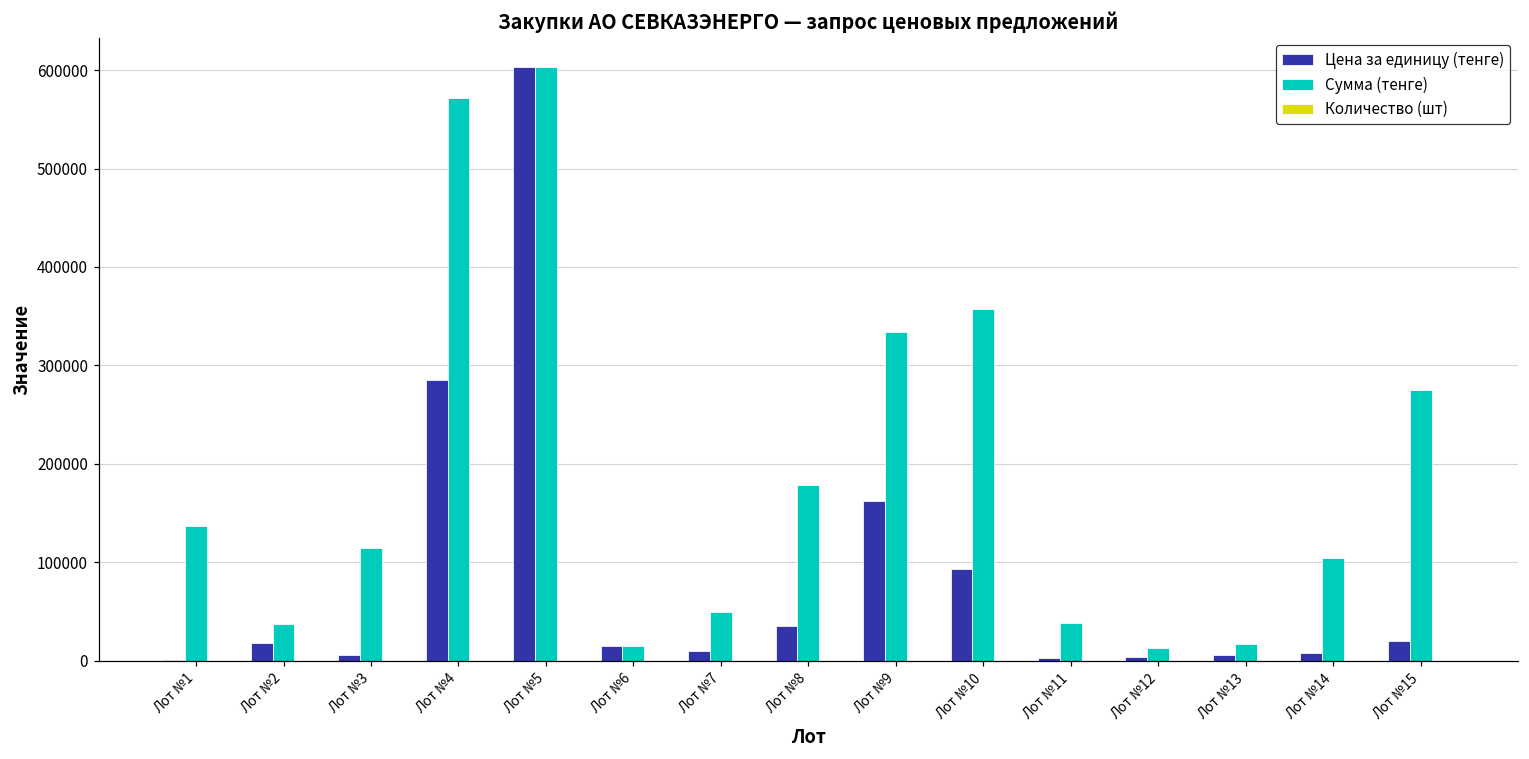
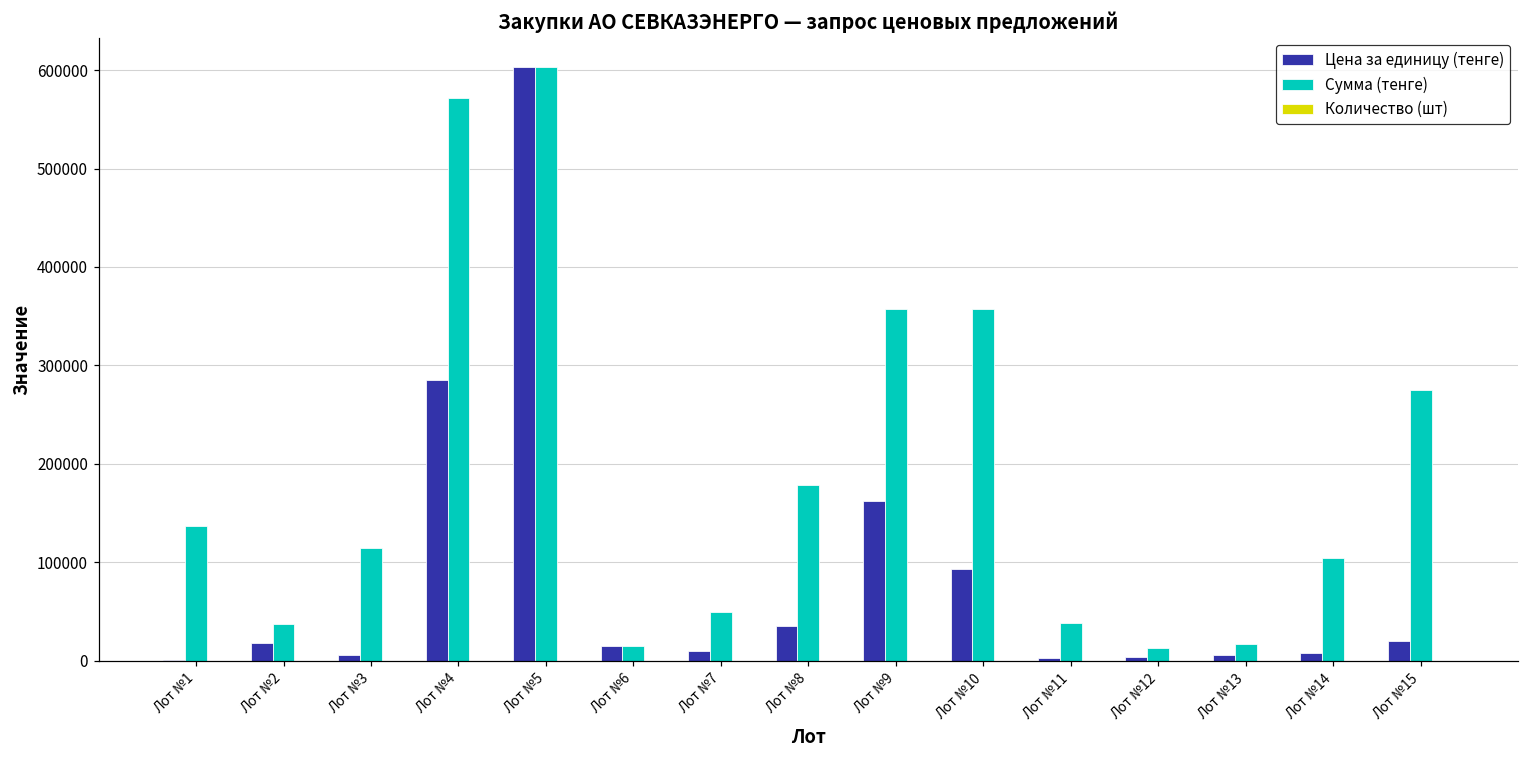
Сумма (тенге), Лот №9: 330000 -> 360000
